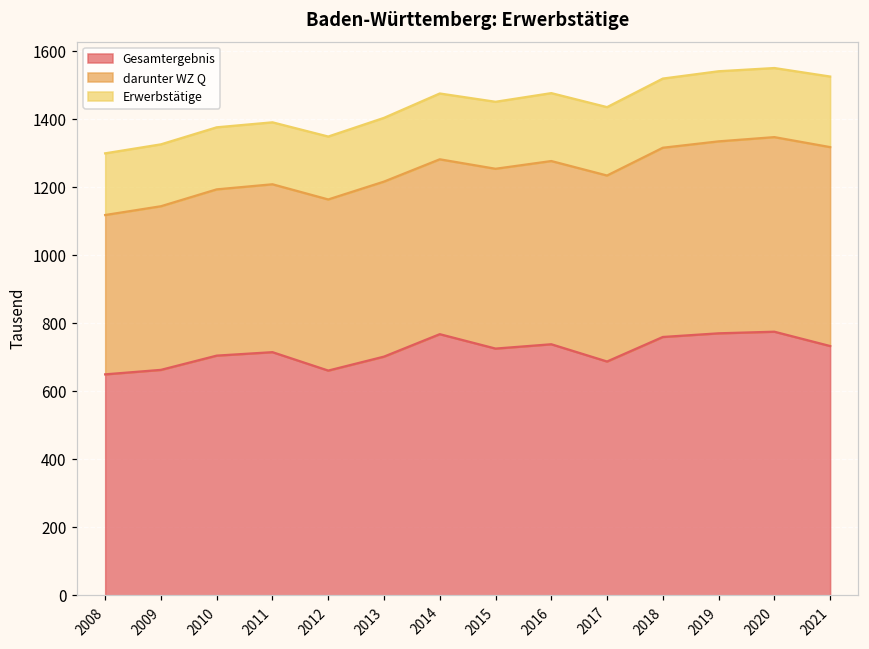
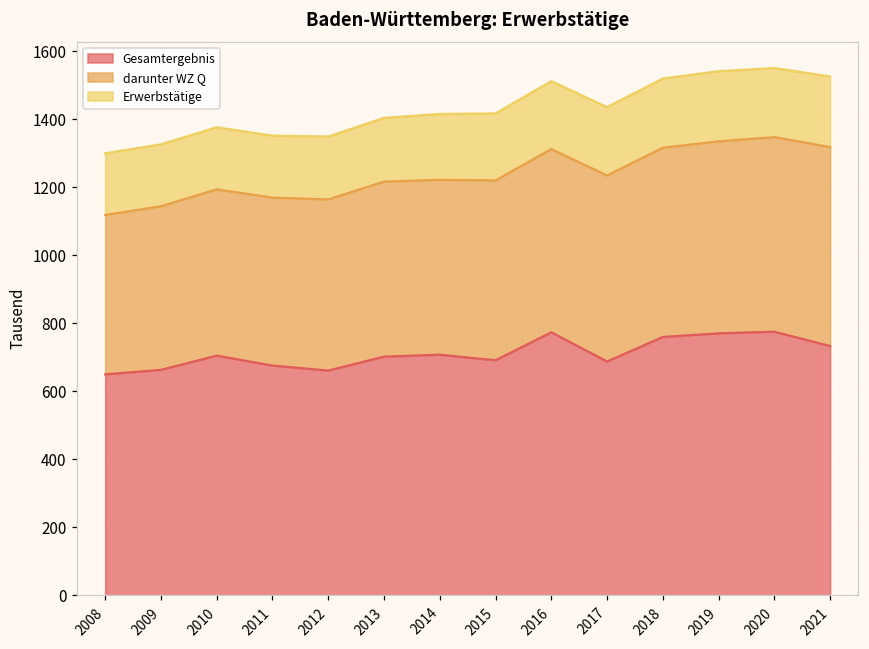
Gesamtergebnis, 2011: 720 -> 680
Gesamtergebnis, 2014: 770 -> 710
Gesamtergebnis, 2015: 730 -> 690
Gesamtergebnis, 2016: 740 -> 770
